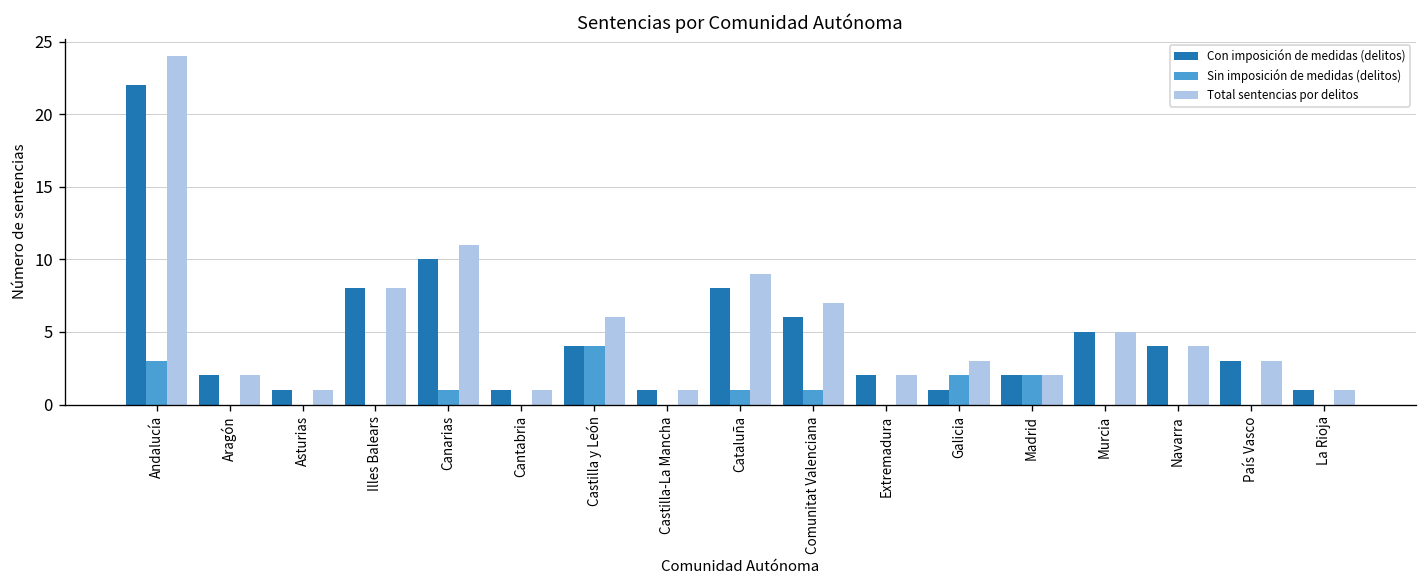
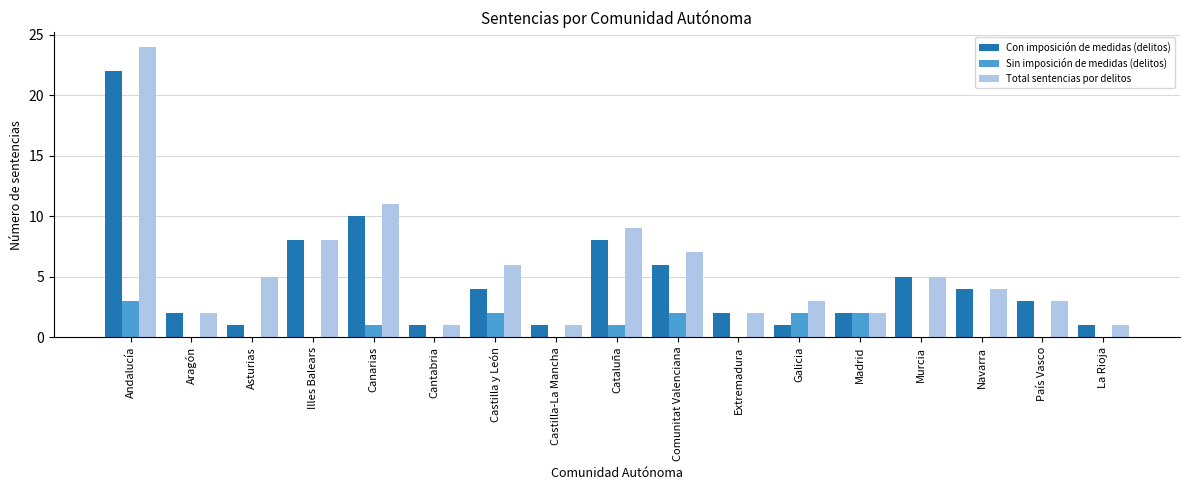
Total sentencias por delitos, Asturias: 1 -> 5
Sin imposición de medidas (delitos), Castilla y León: 4 -> 2
Sin imposición de medidas (delitos), Comunitat Valenciana: 1 -> 2
